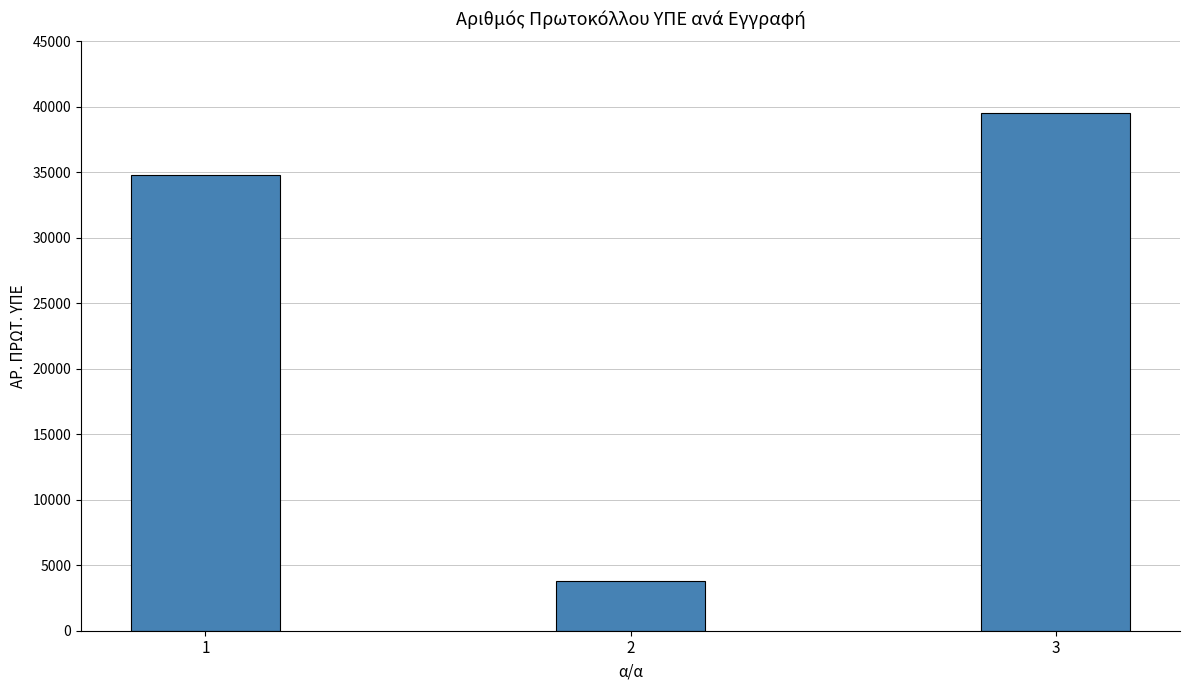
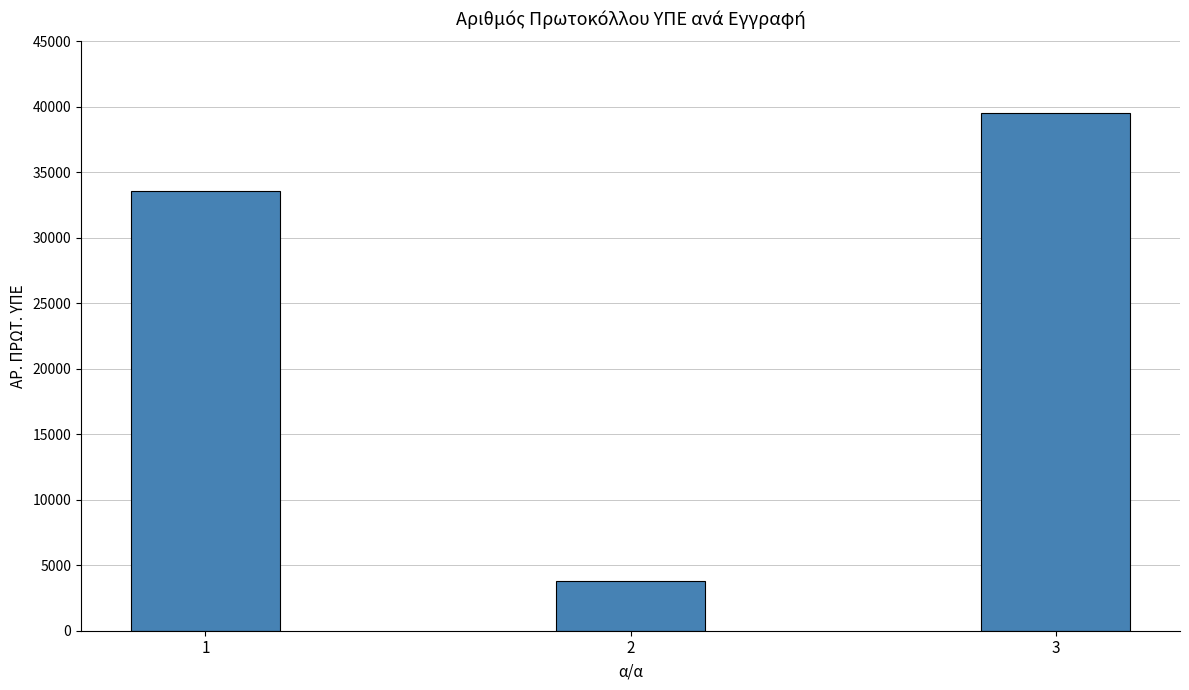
1: 34800 -> 33600
